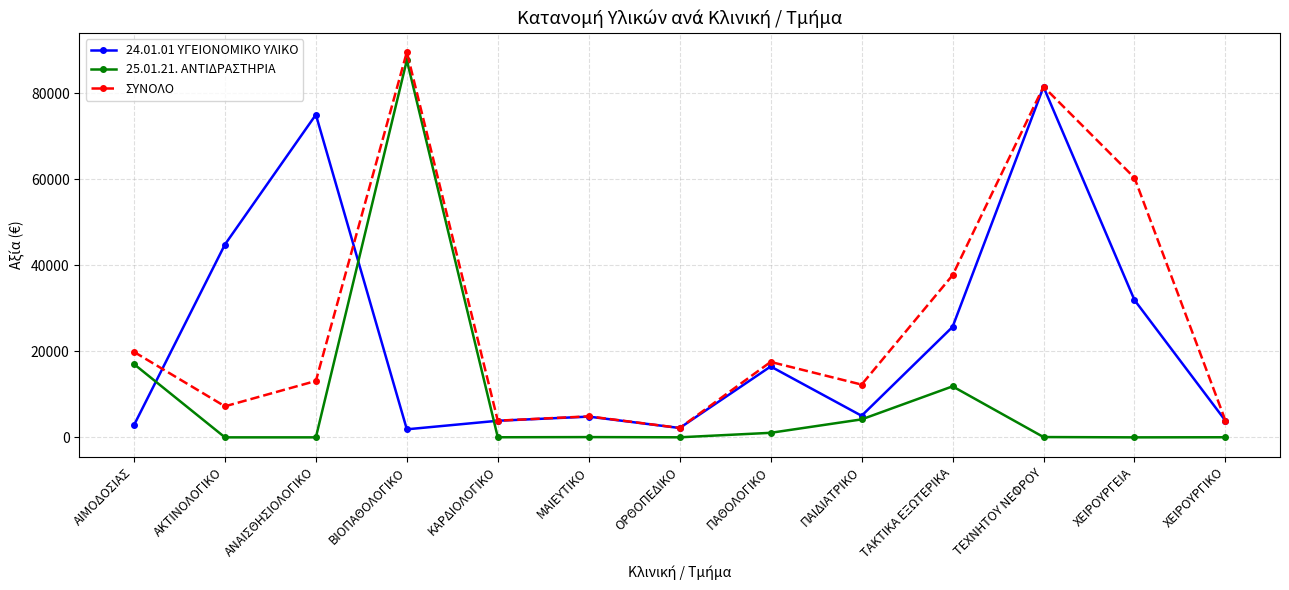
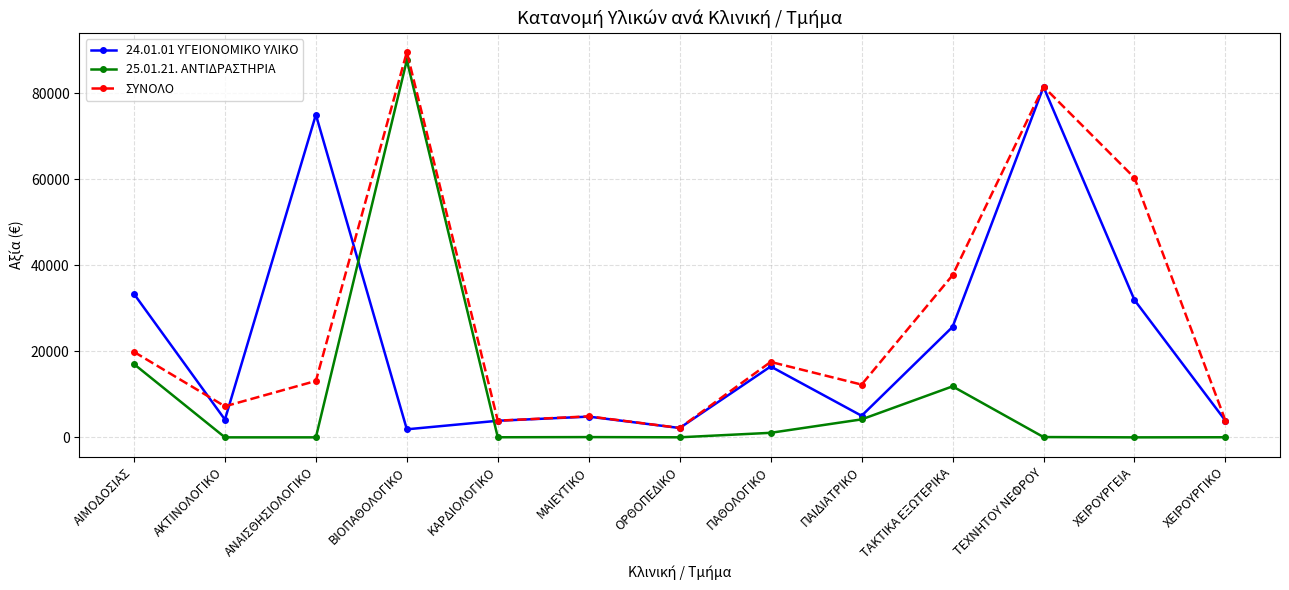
24.01.01 ΥΓΕΙΟΝΟΜΙΚΟ ΥΛΙΚΟ, ΑΙΜΟΔΟΣΙΑΣ: 3000 -> 33000
24.01.01 ΥΓΕΙΟΝΟΜΙΚΟ ΥΛΙΚΟ, ΑΚΤΙΝΟΛΟΓΙΚΟ: 45000 -> 4000
